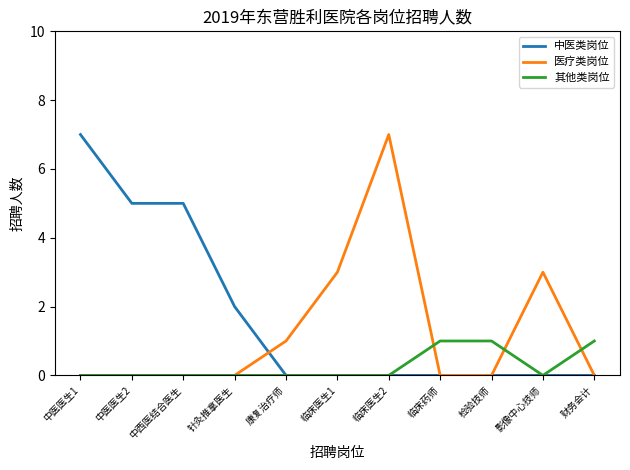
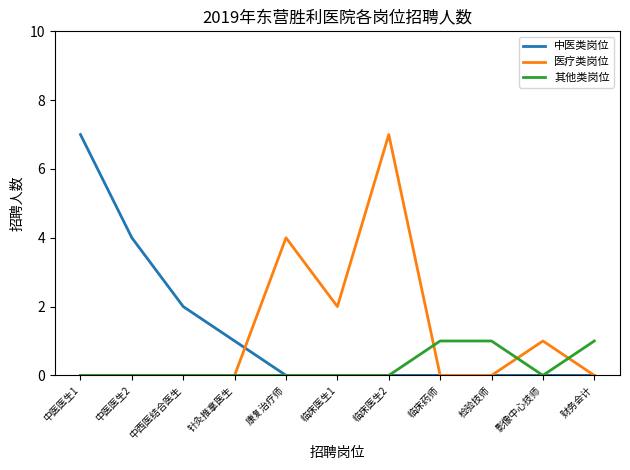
中医类岗位, 中医医生2: 5 -> 4
中医类岗位, 中西医结合医生: 5 -> 2
中医类岗位, 针灸推拿医生: 2 -> 1
医疗类岗位, 康复治疗师: 1 -> 4
医疗类岗位, 临床医生1: 3 -> 2
医疗类岗位, 影像中心技师: 3 -> 1
